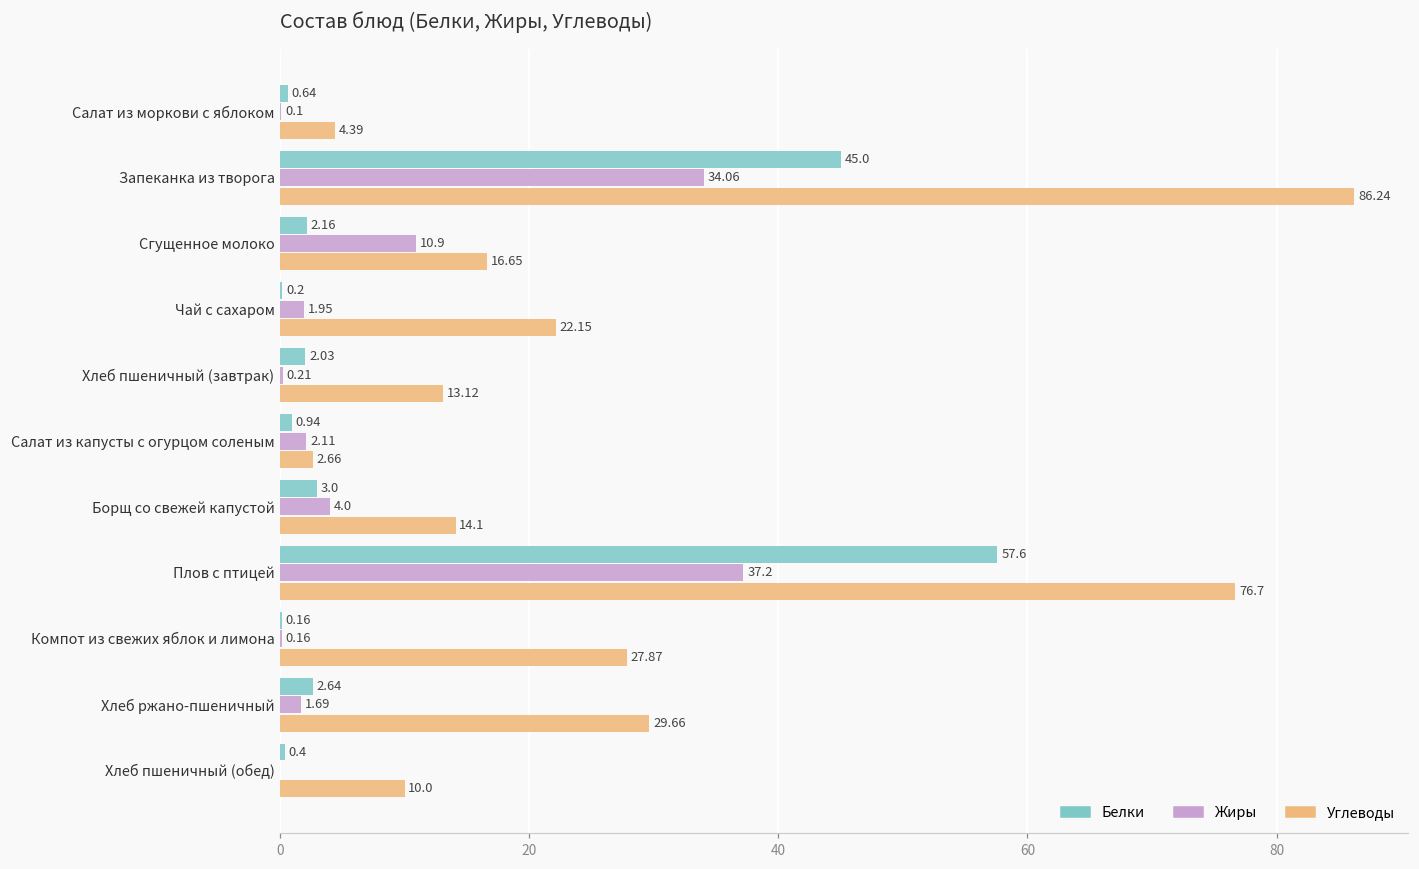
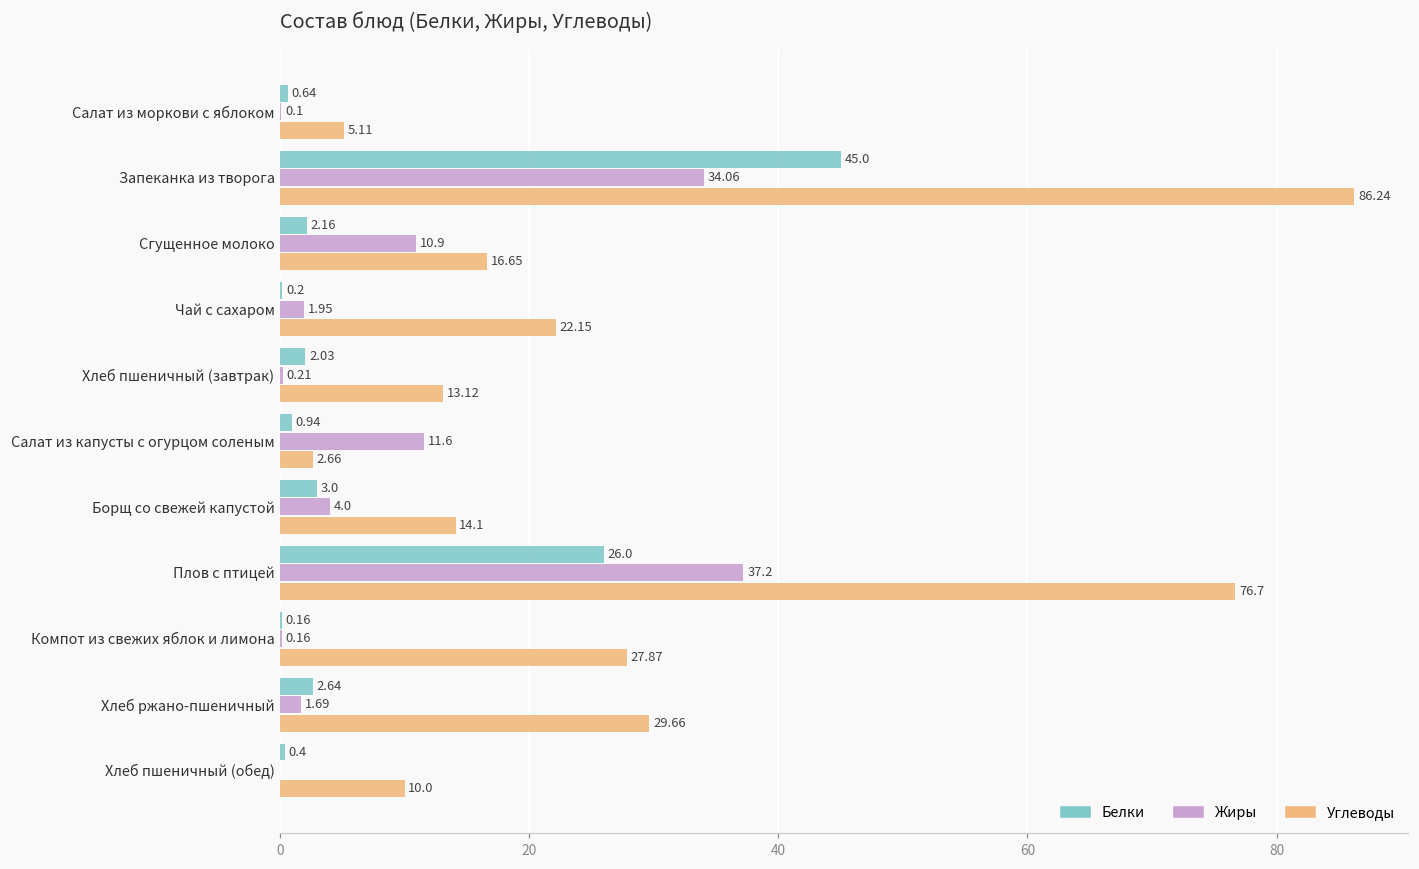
Углеводы, Салат из моркови с яблоком: 4.39 -> 5.11
Жиры, Салат из капусты с огурцом соленым: 2.11 -> 11.6
Белки, Плов с птицей: 57.6 -> 26.0
